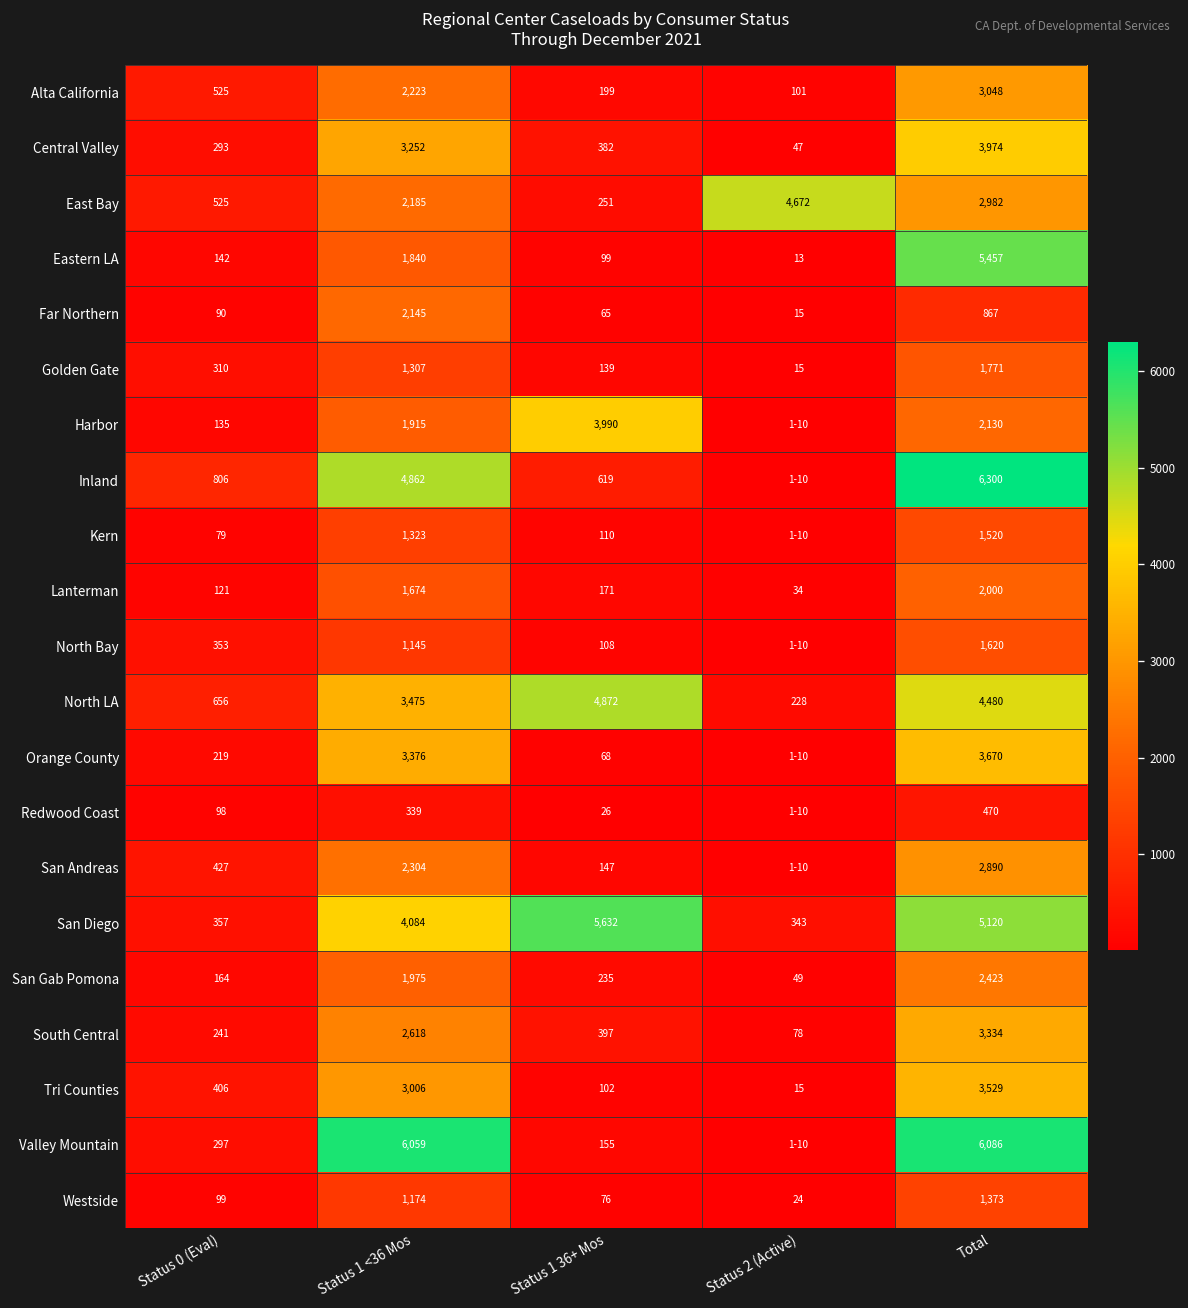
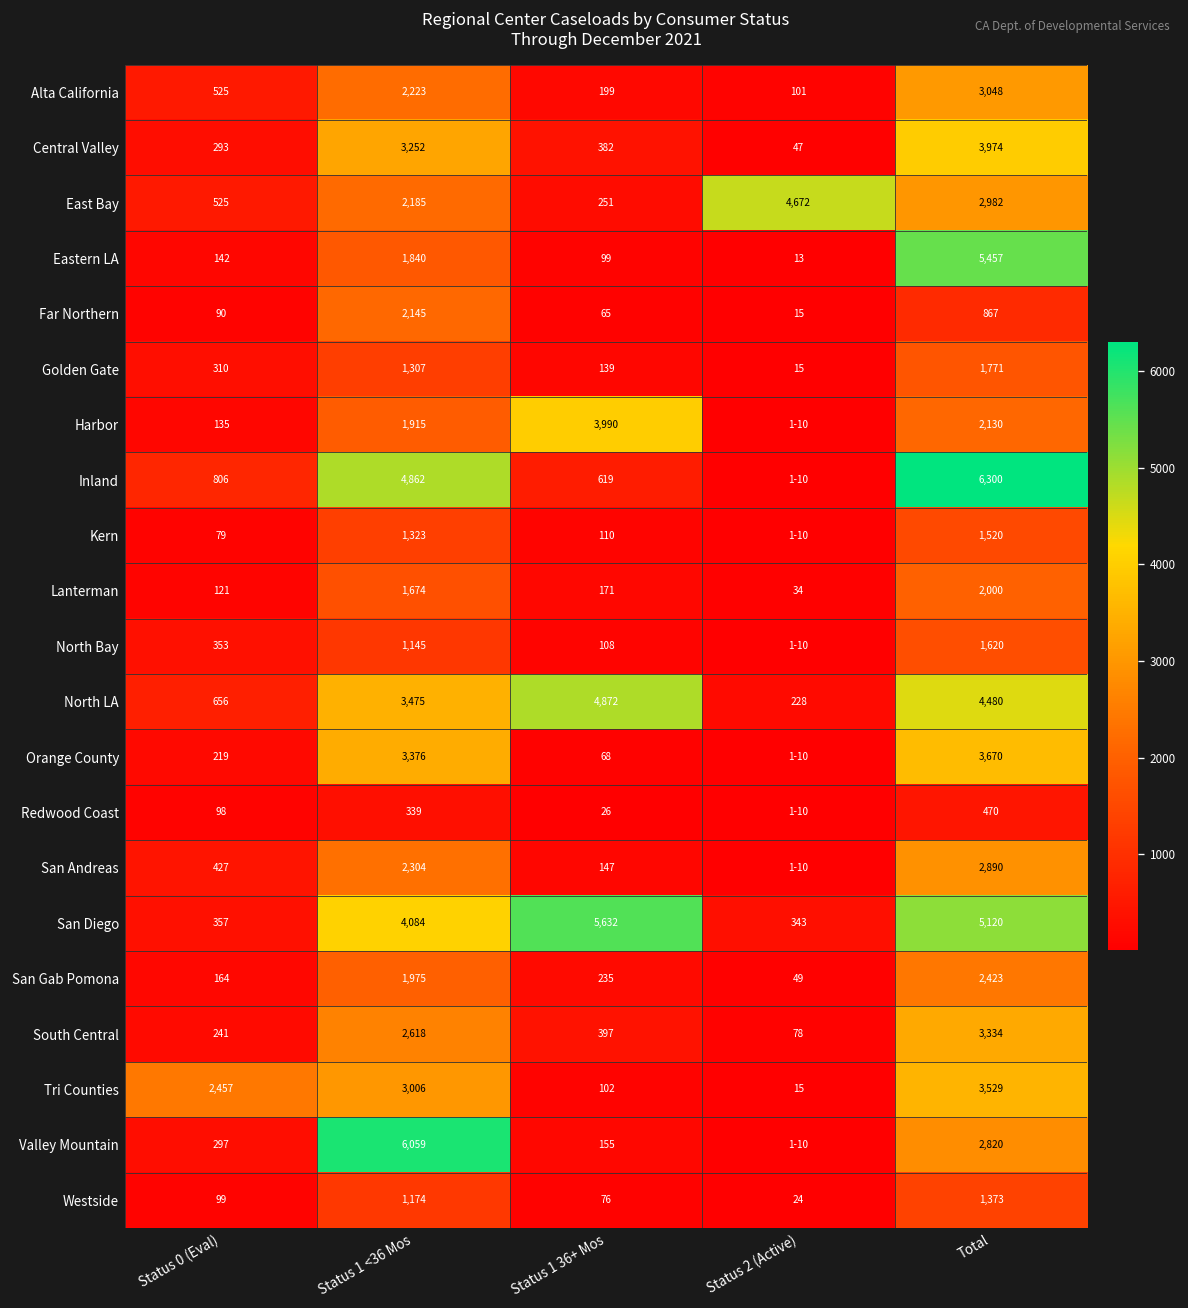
Tri Counties, Status 0 (Eval): 406 -> 2,457
Valley Mountain, Total: 6,086 -> 2,820
